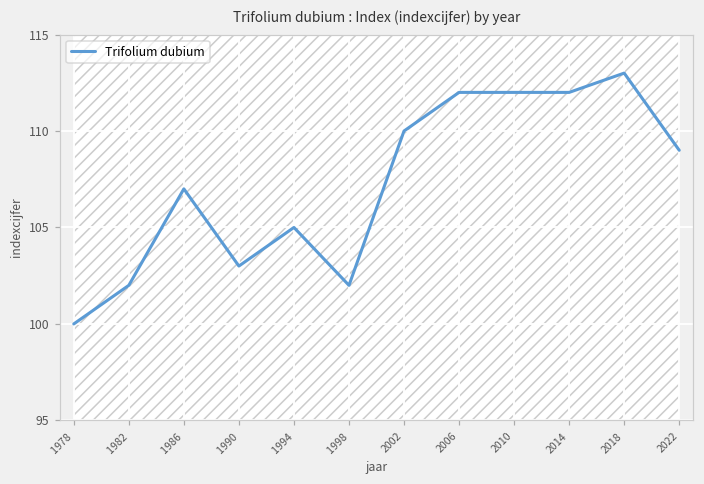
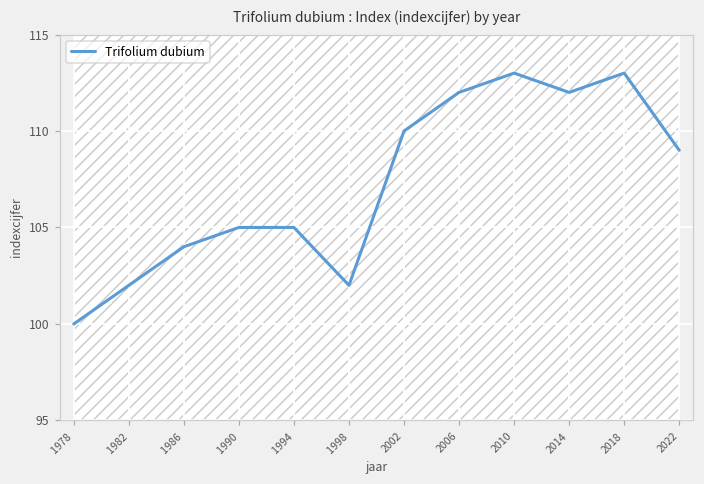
Trifolium dubium, 1986: 107 -> 104
Trifolium dubium, 1990: 103 -> 105
Trifolium dubium, 2010: 112 -> 113
